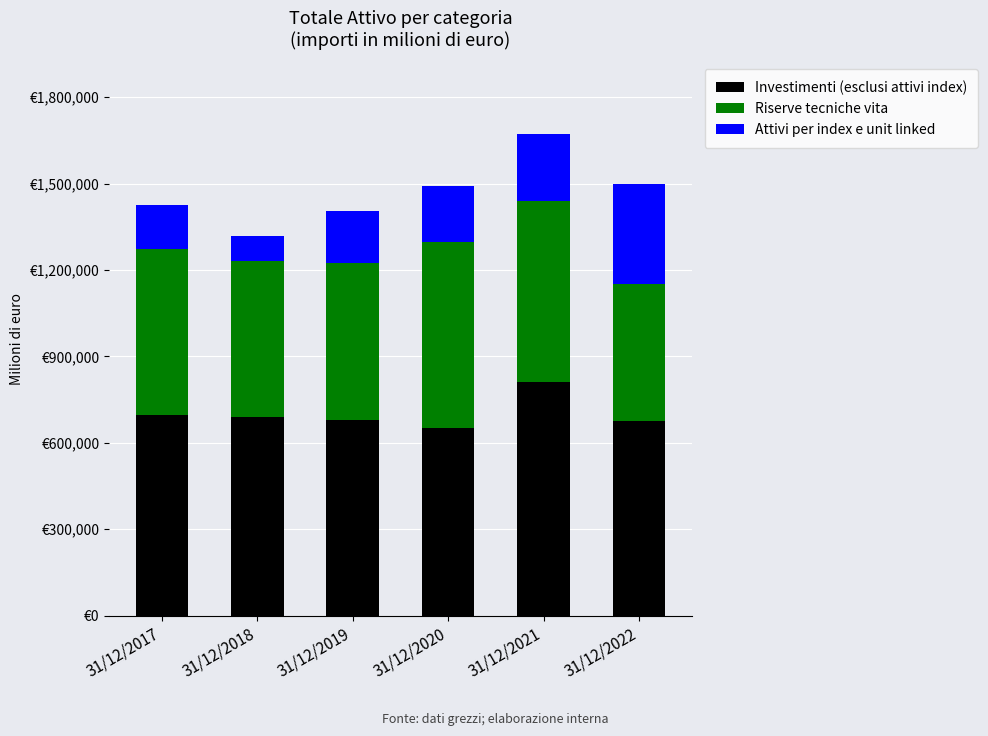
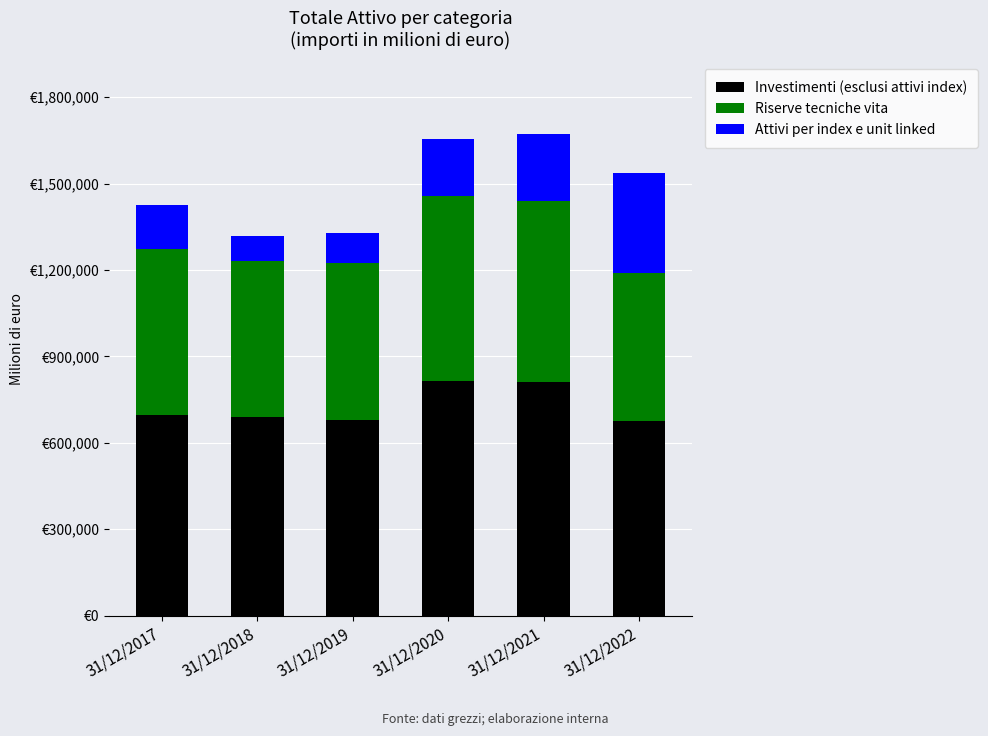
Attivi per index e unit linked, 31/12/2019: €180,000 -> €100,000
Investimenti (esclusi attivi index), 31/12/2020: €650,000 -> €820,000
Riserve tecniche vita, 31/12/2022: €470,000 -> €510,000
